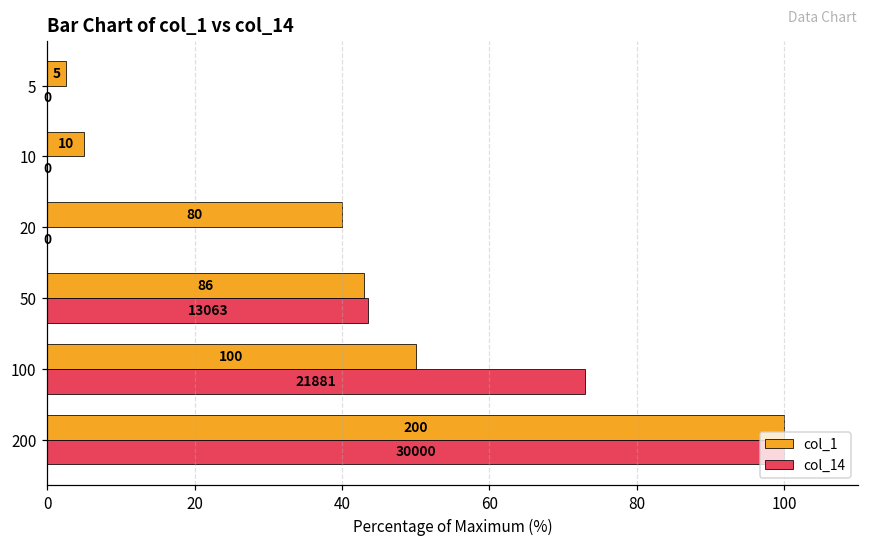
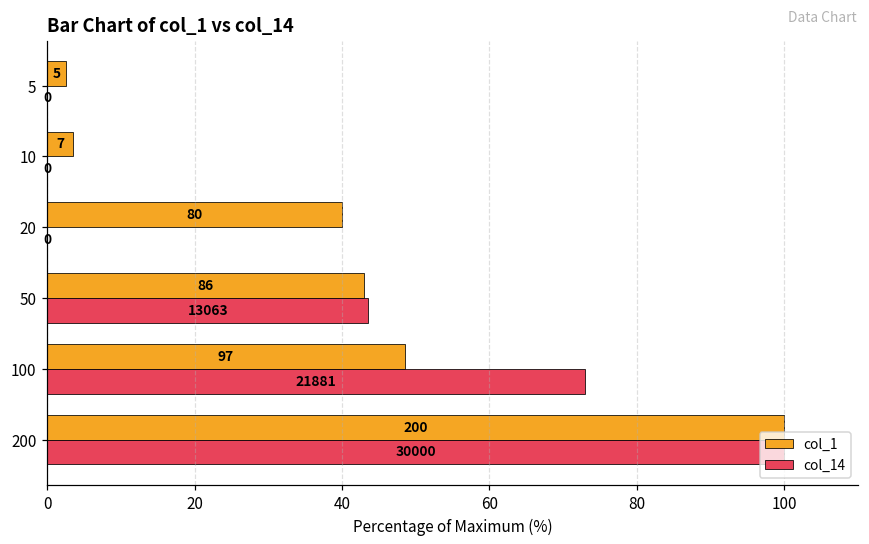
col_1, 10: 10 -> 7
col_1, 100: 100 -> 97
